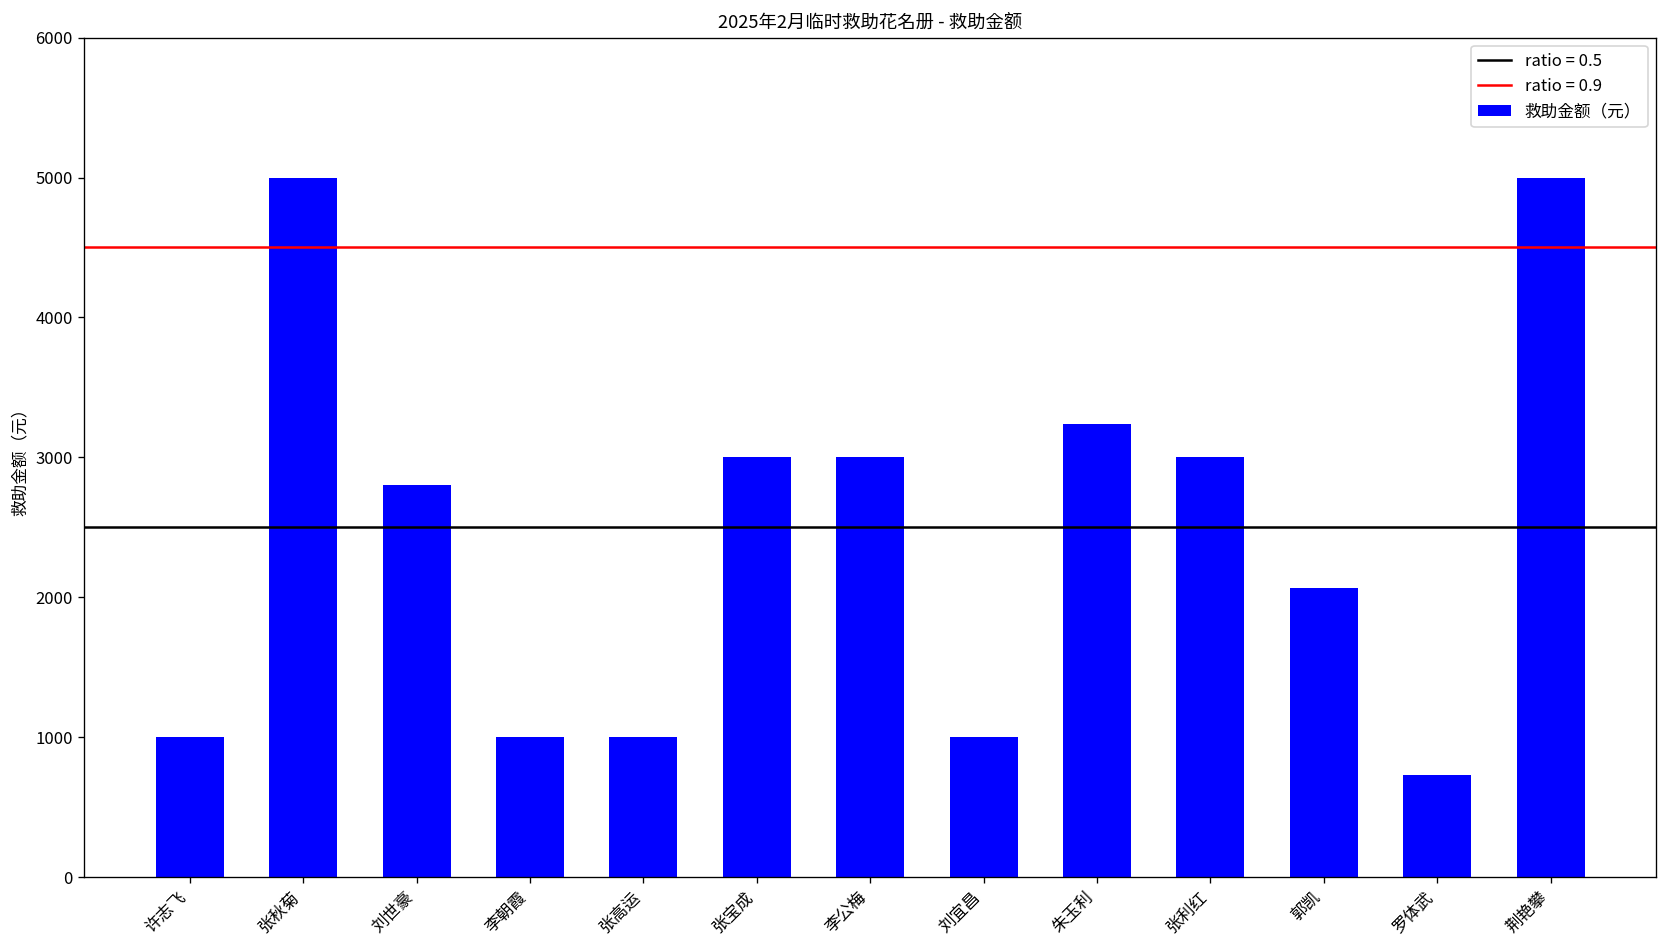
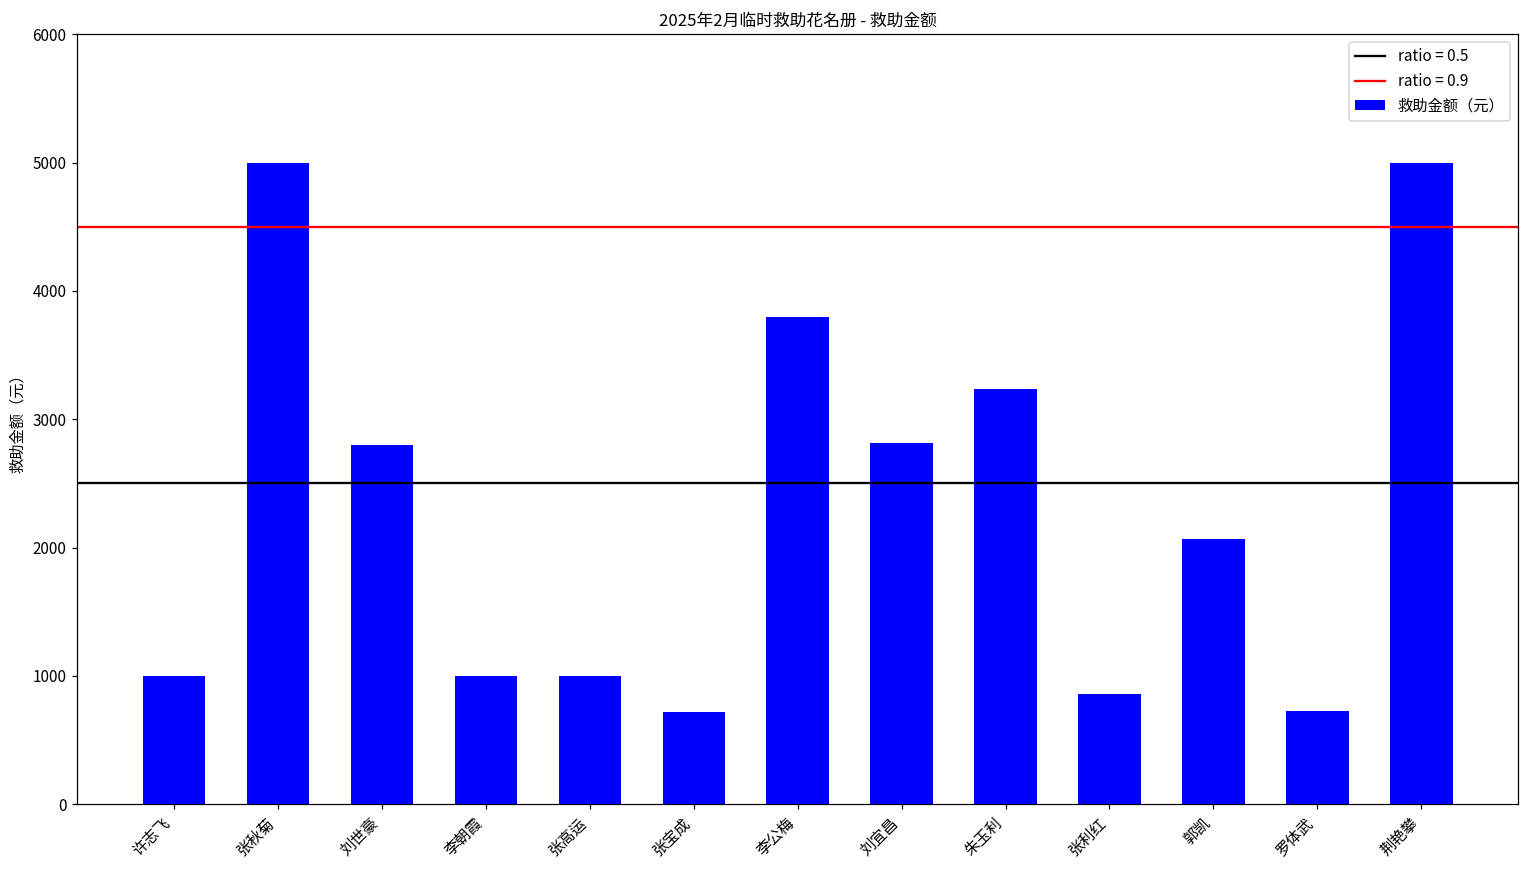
张宝成: 3000 -> 720
李公梅: 3000 -> 3800
刘宜昌: 1000 -> 2820
张利红: 3000 -> 860
